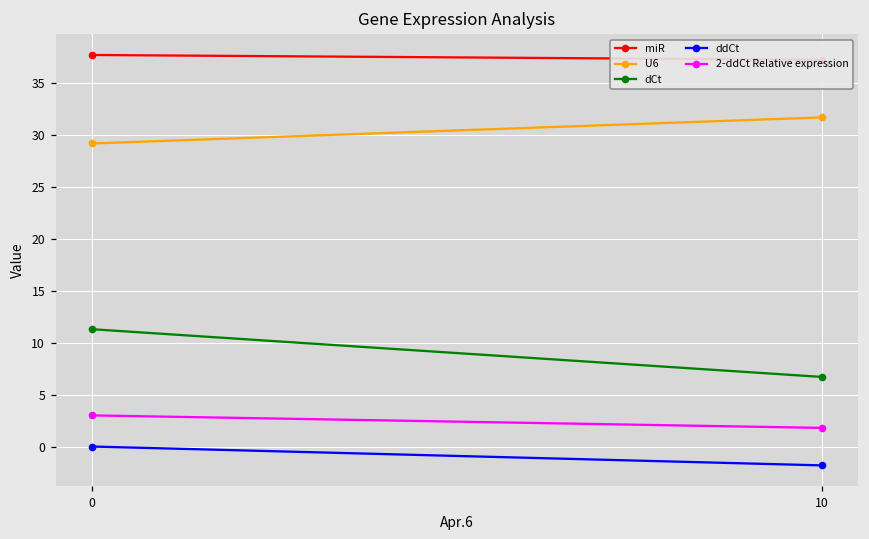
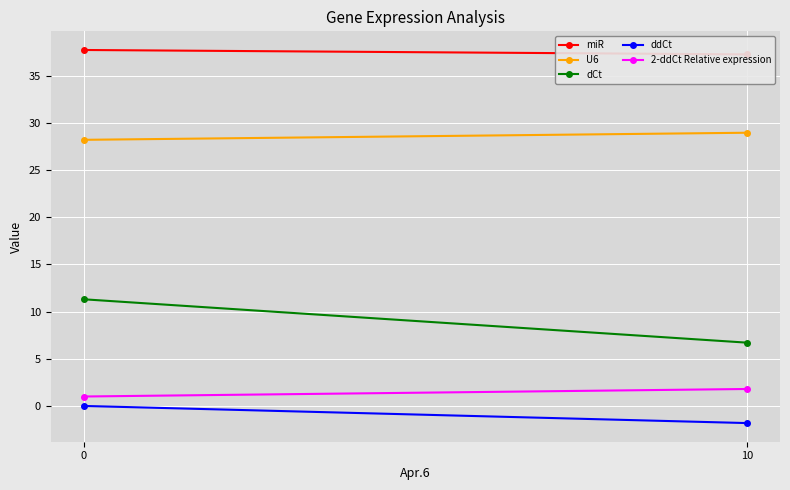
U6, 0: 29 -> 28
2-ddCt Relative expression, 0: 3 -> 1
U6, 10: 32 -> 29
